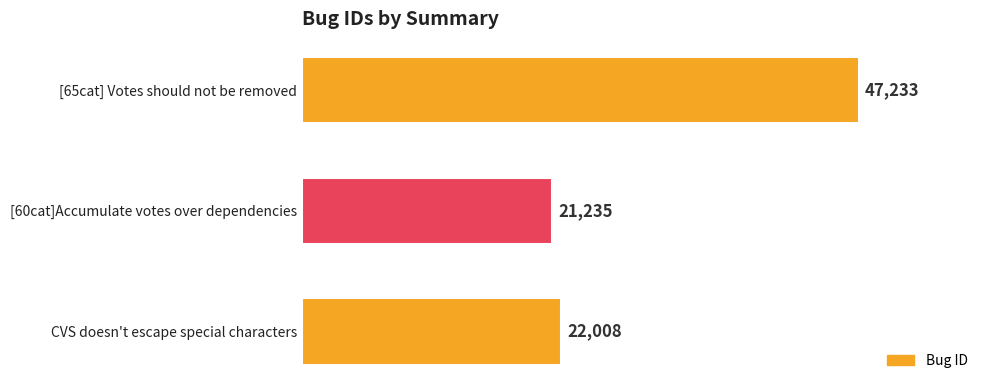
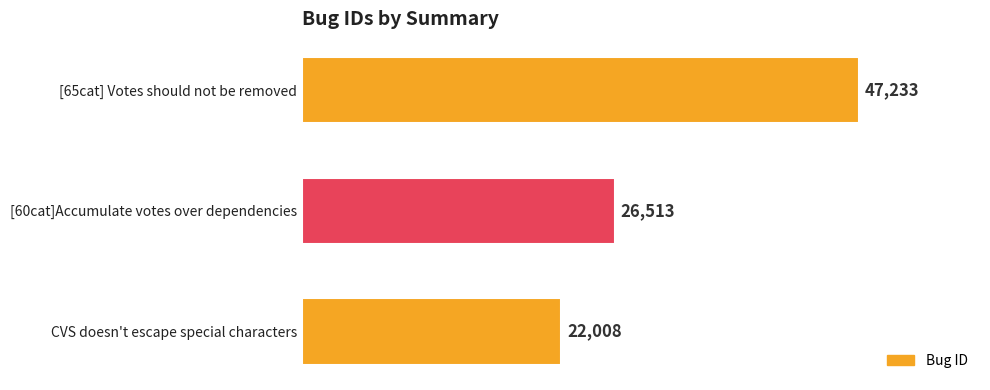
[60cat]Accumulate votes over dependencies: 21,235 -> 26,513
